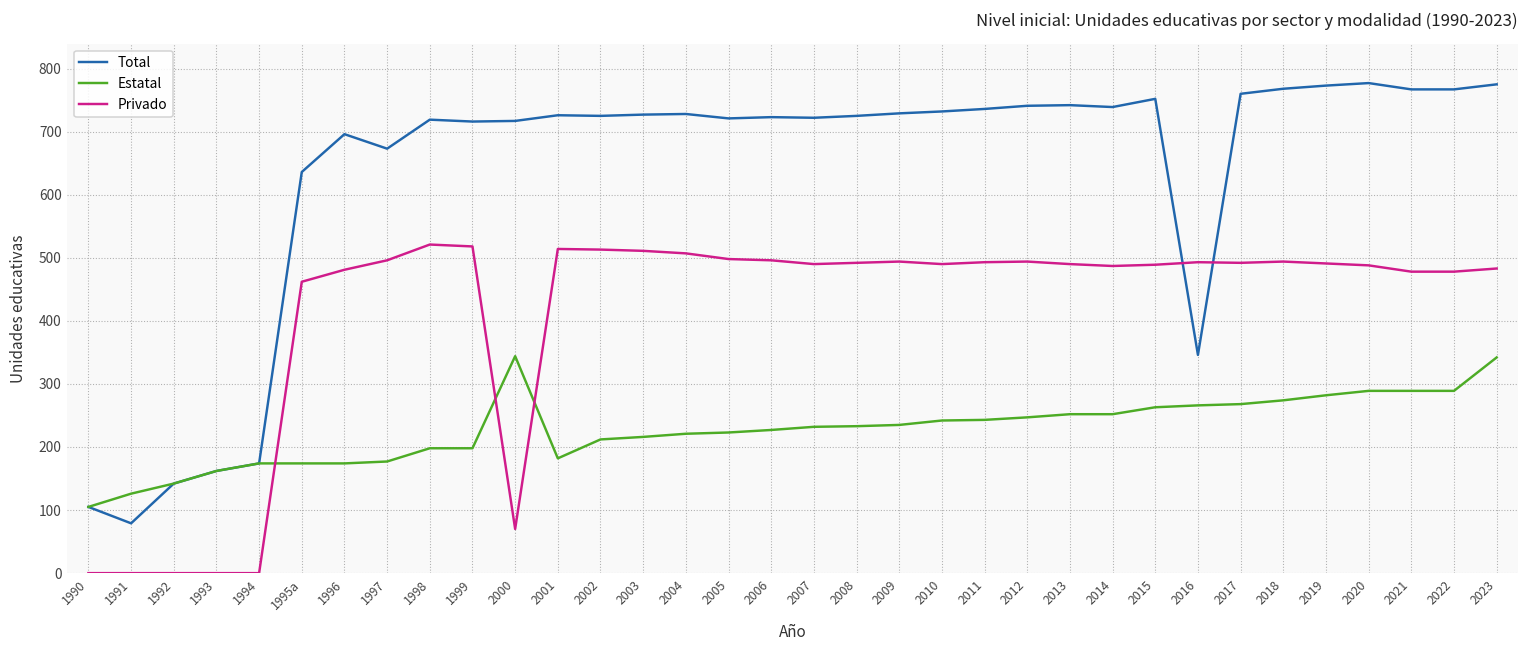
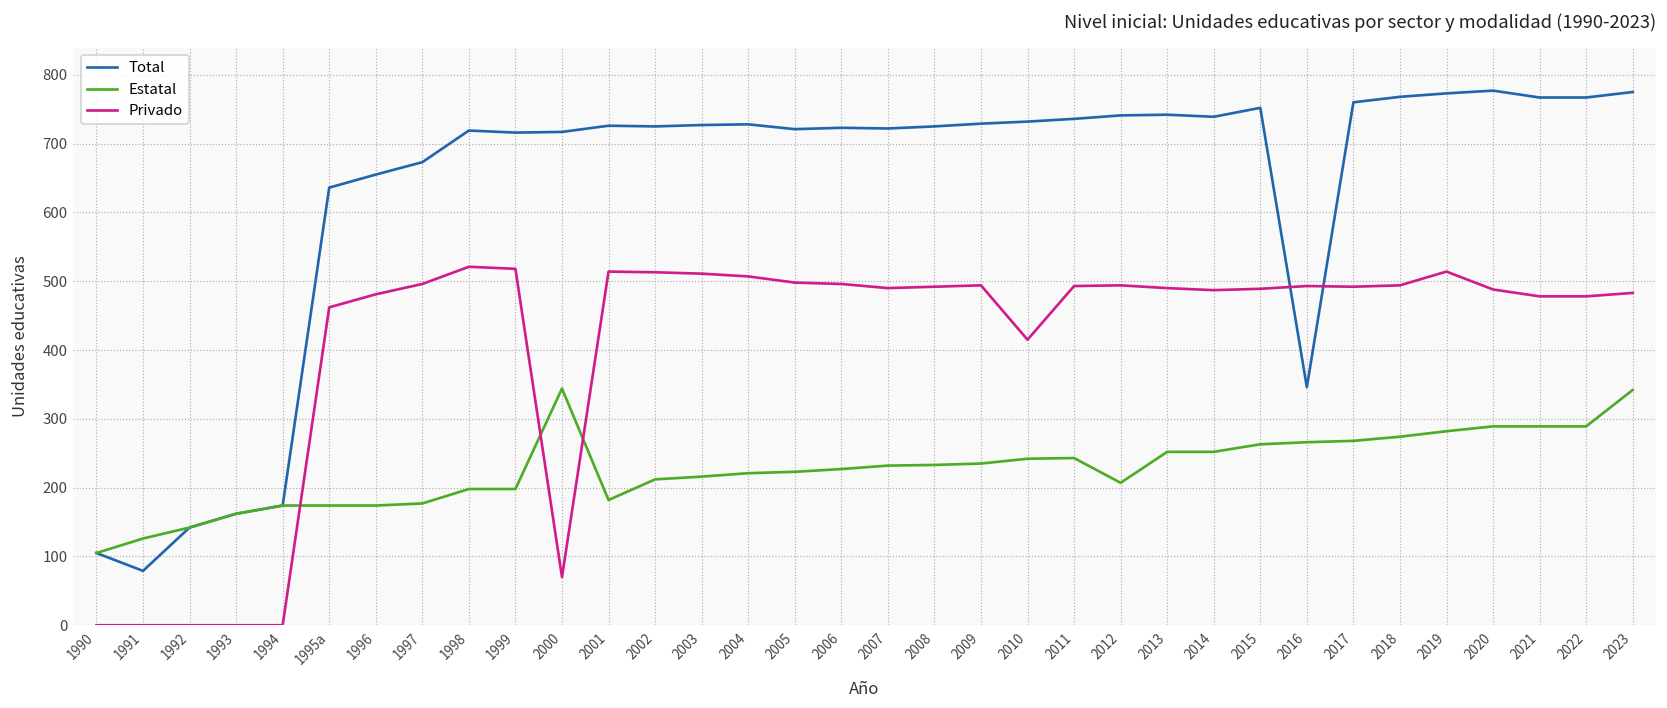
Total, 1996: 700 -> 660
Privado, 2010: 490 -> 420
Estatal, 2012: 250 -> 210
Privado, 2019: 490 -> 510
